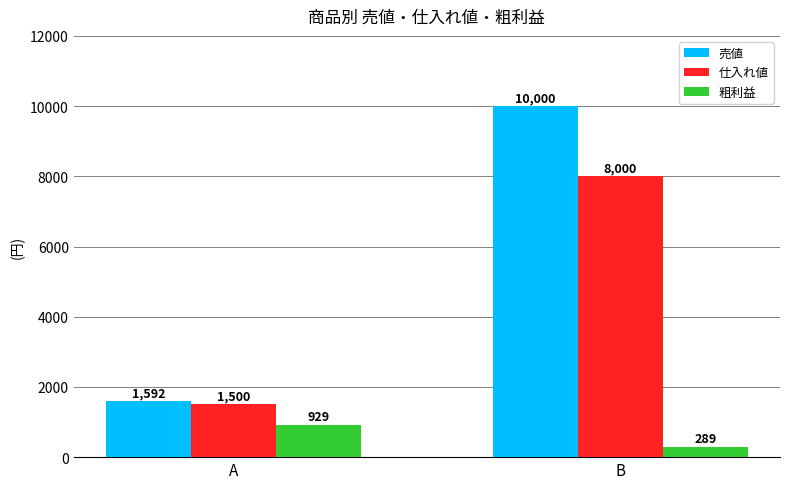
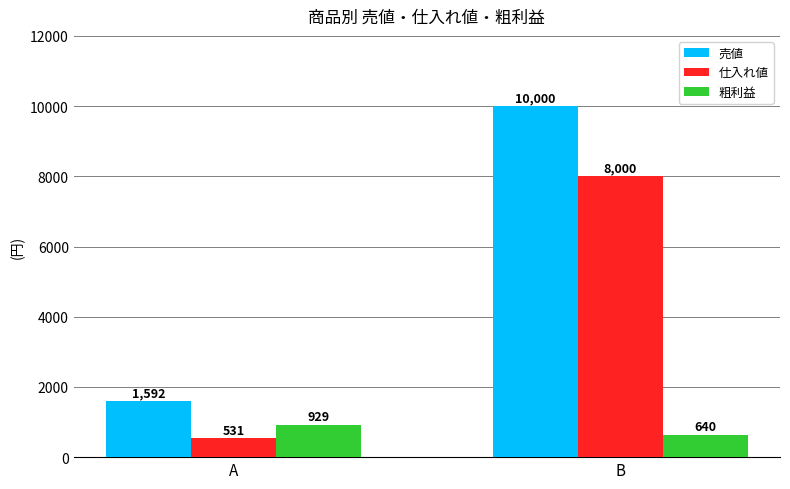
仕入れ値, A: 1,500 -> 531
粗利益, B: 289 -> 640
